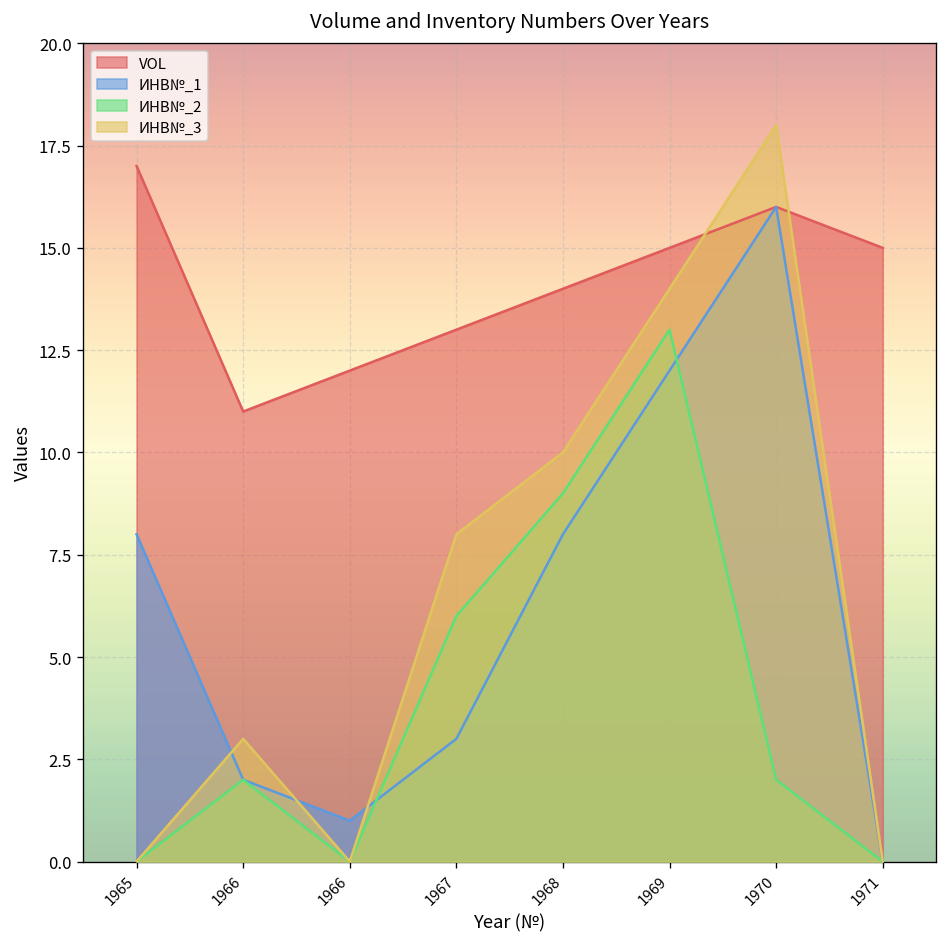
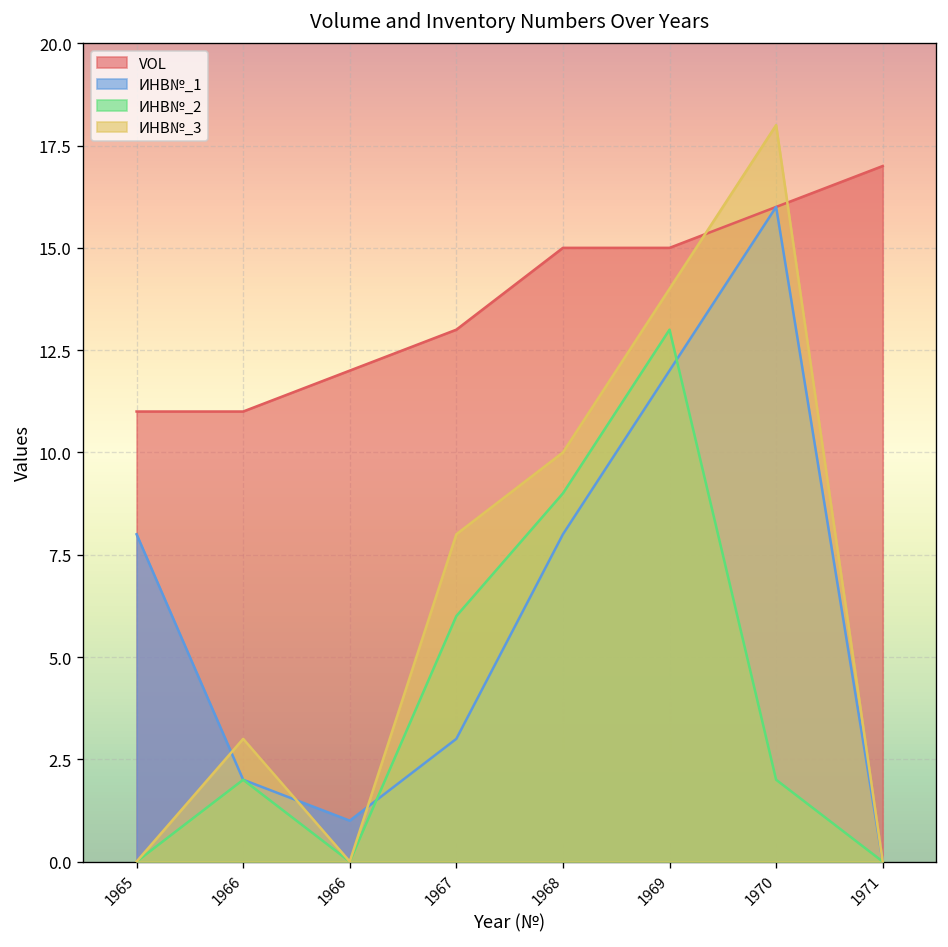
VOL, 1965: 17 -> 11
VOL, 1968: 14 -> 15
VOL, 1971: 15 -> 17
